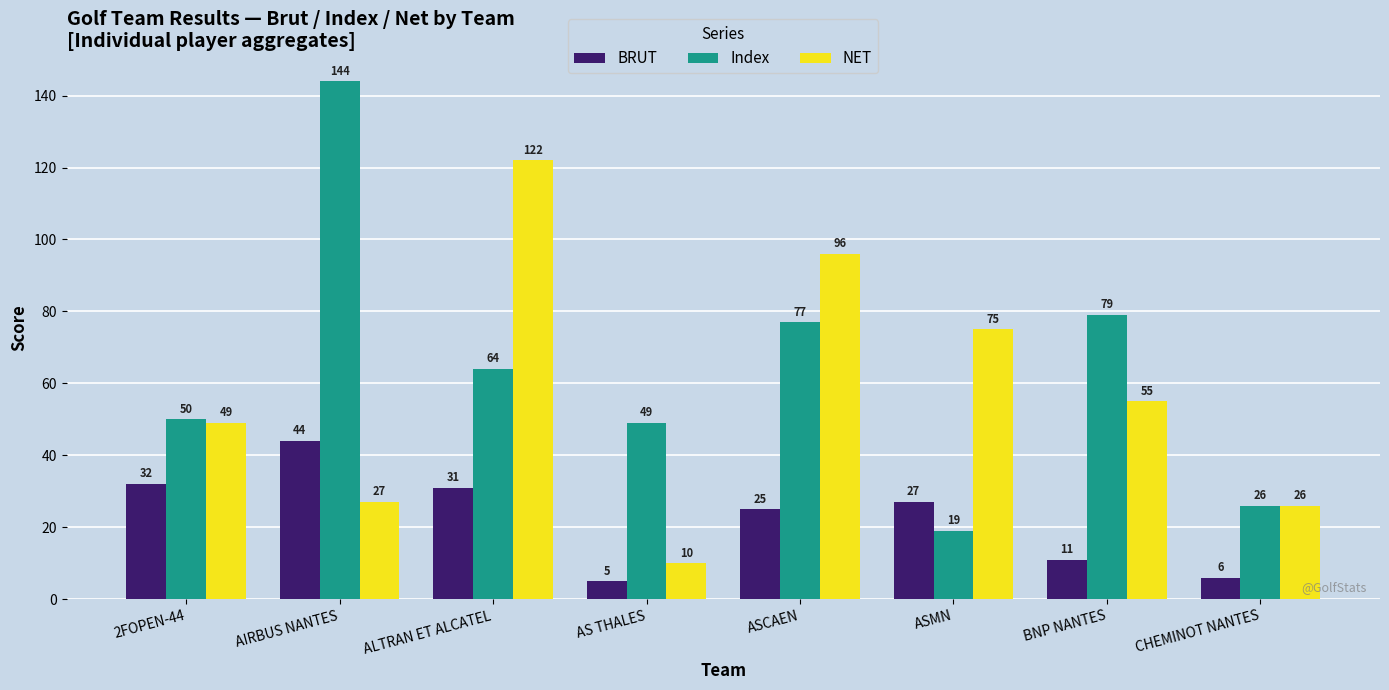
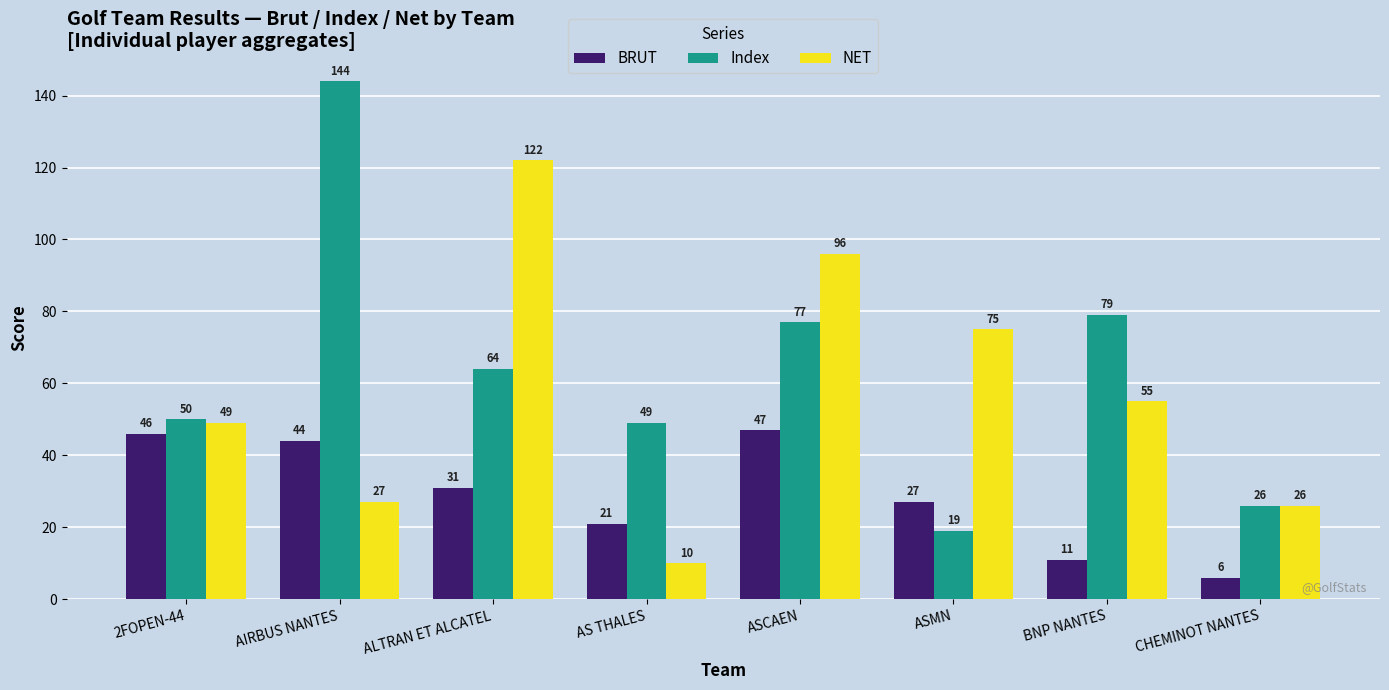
BRUT, 2FOPEN-44: 32 -> 46
BRUT, AS THALES: 5 -> 21
BRUT, ASCAEN: 25 -> 47
